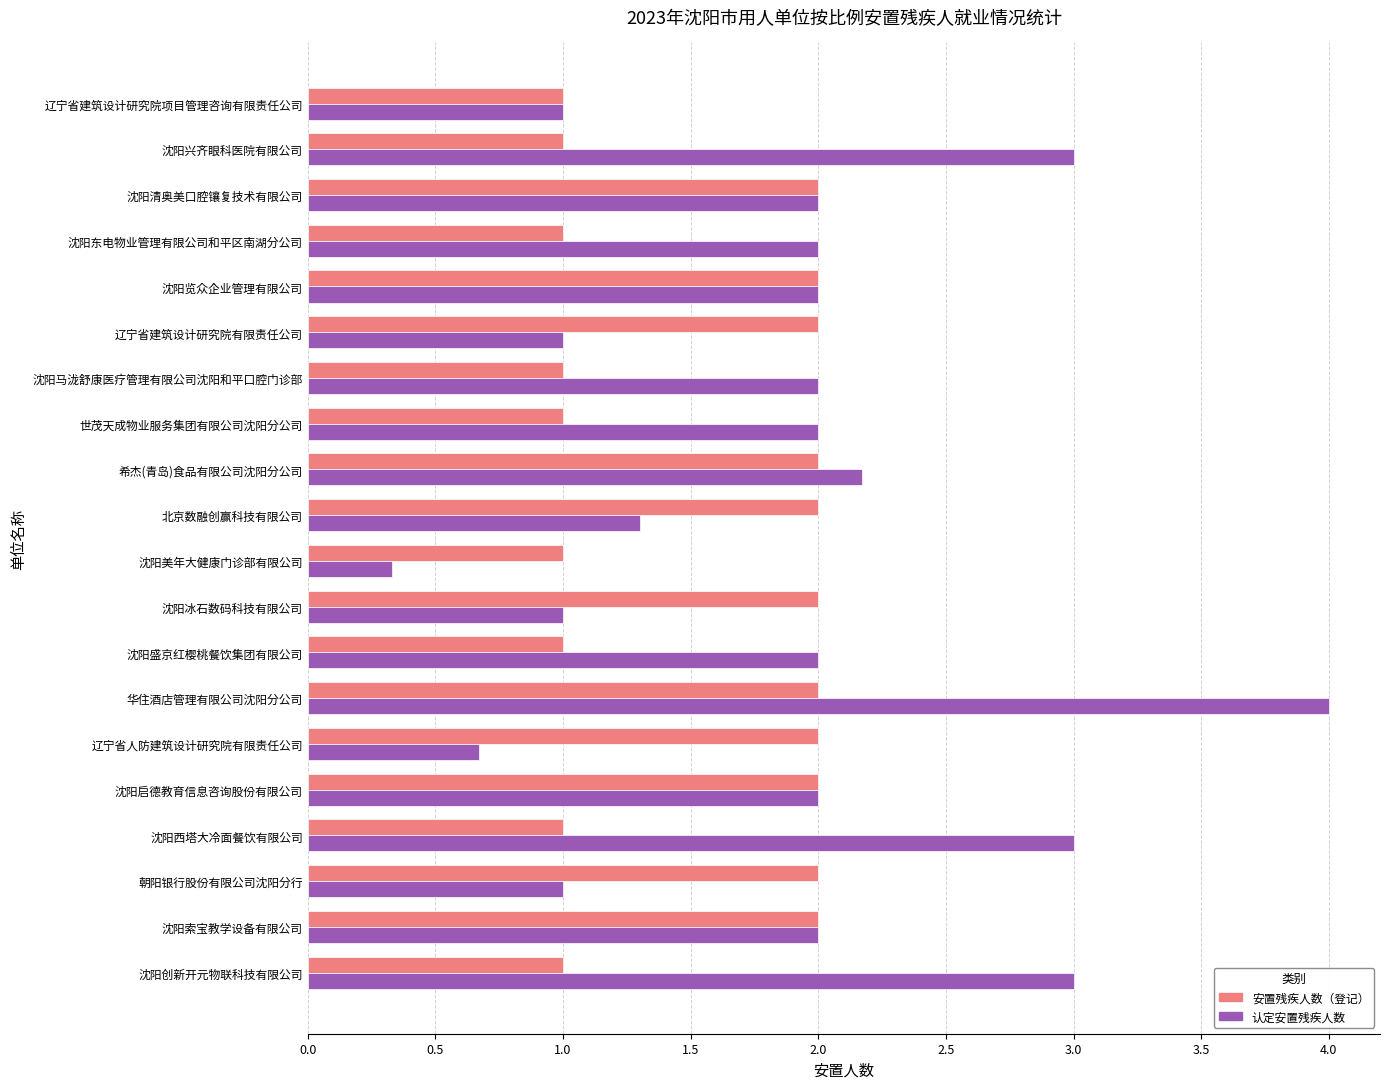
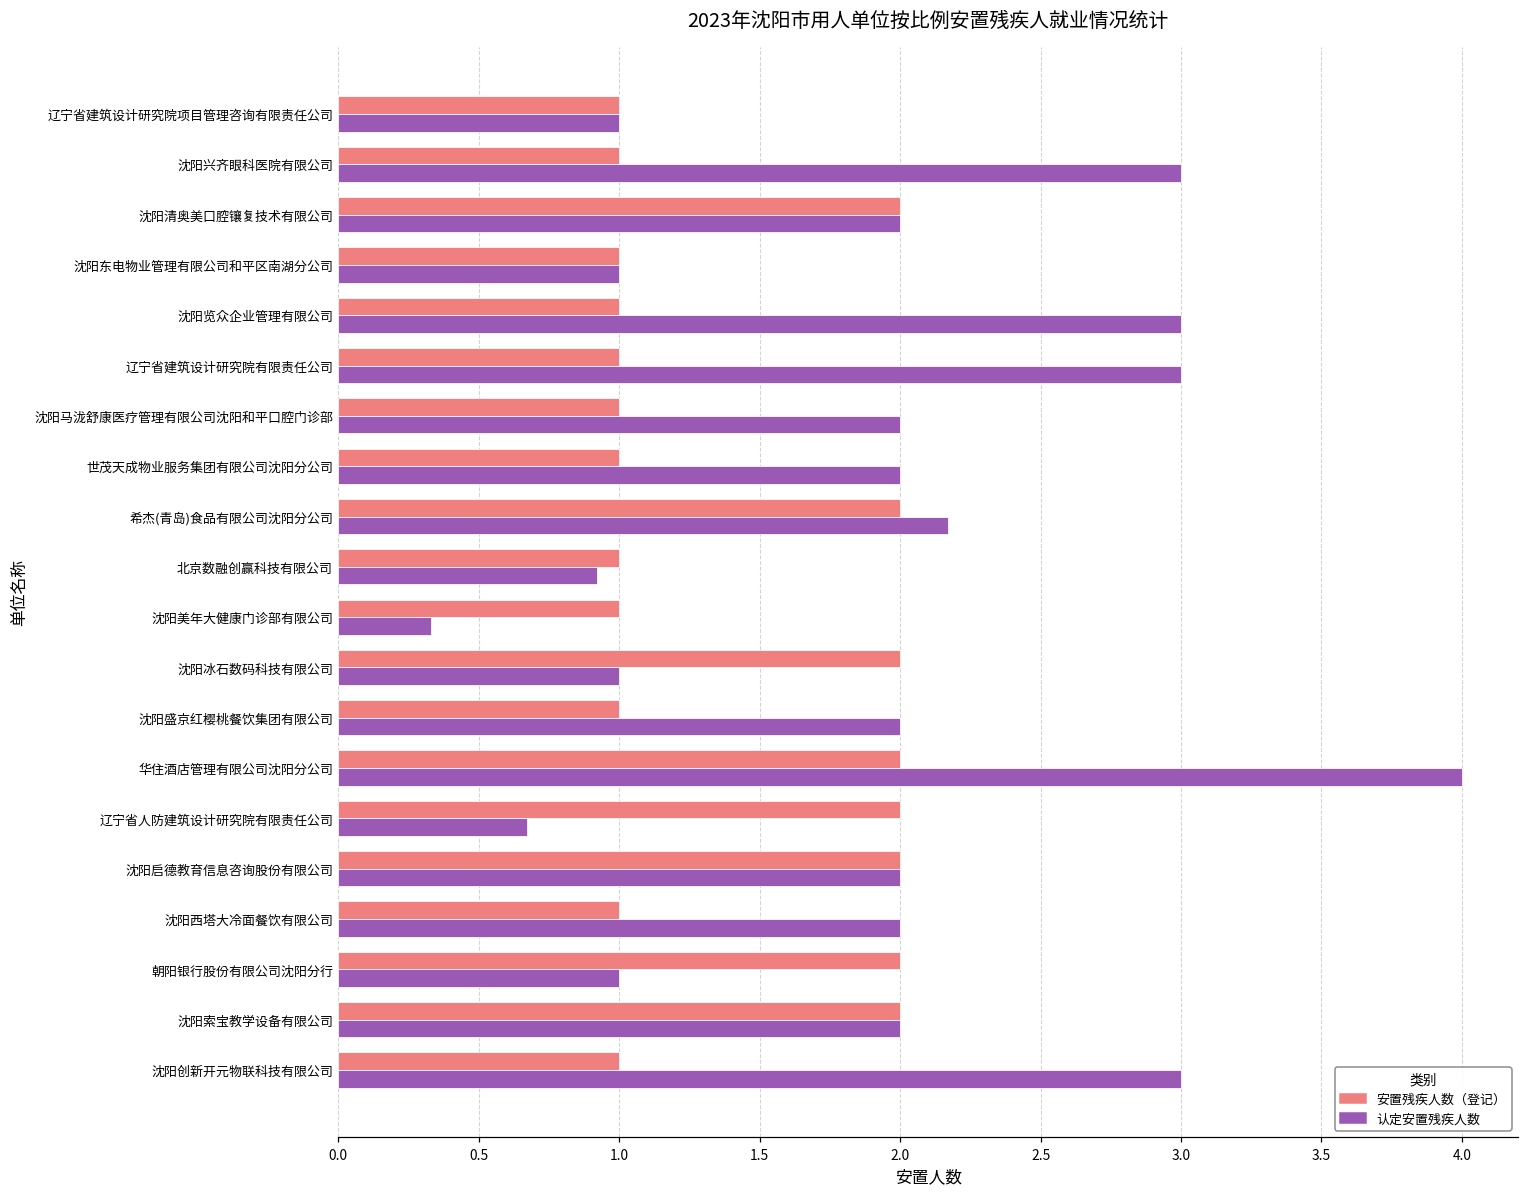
认定安置残疾人数, 沈阳东电物业管理有限公司和平区南湖分公司: 2 -> 1
安置残疾人数（登记）, 沈阳览众企业管理有限公司: 2 -> 1
认定安置残疾人数, 沈阳览众企业管理有限公司: 2 -> 3
安置残疾人数（登记）, 辽宁省建筑设计研究院有限责任公司: 2 -> 1
认定安置残疾人数, 辽宁省建筑设计研究院有限责任公司: 1 -> 3
安置残疾人数（登记）, 北京数融创赢科技有限公司: 2 -> 1
认定安置残疾人数, 北京数融创赢科技有限公司: 1.30 -> 0.92
认定安置残疾人数, 沈阳西塔大冷面餐饮有限公司: 3 -> 2
